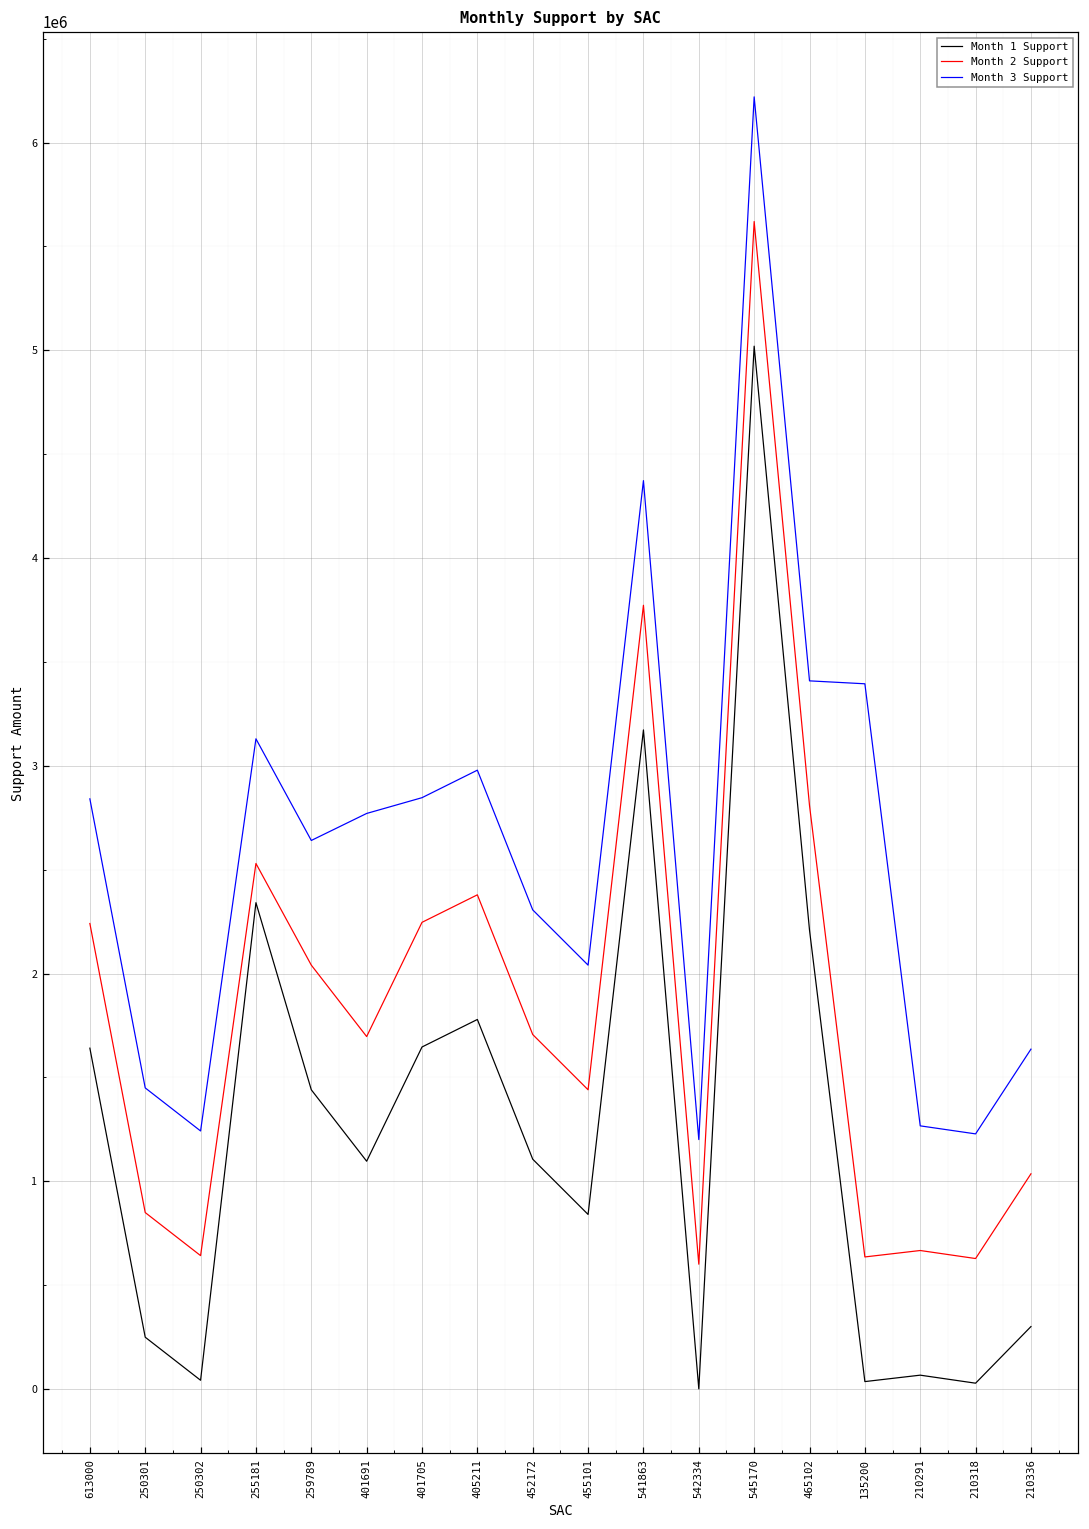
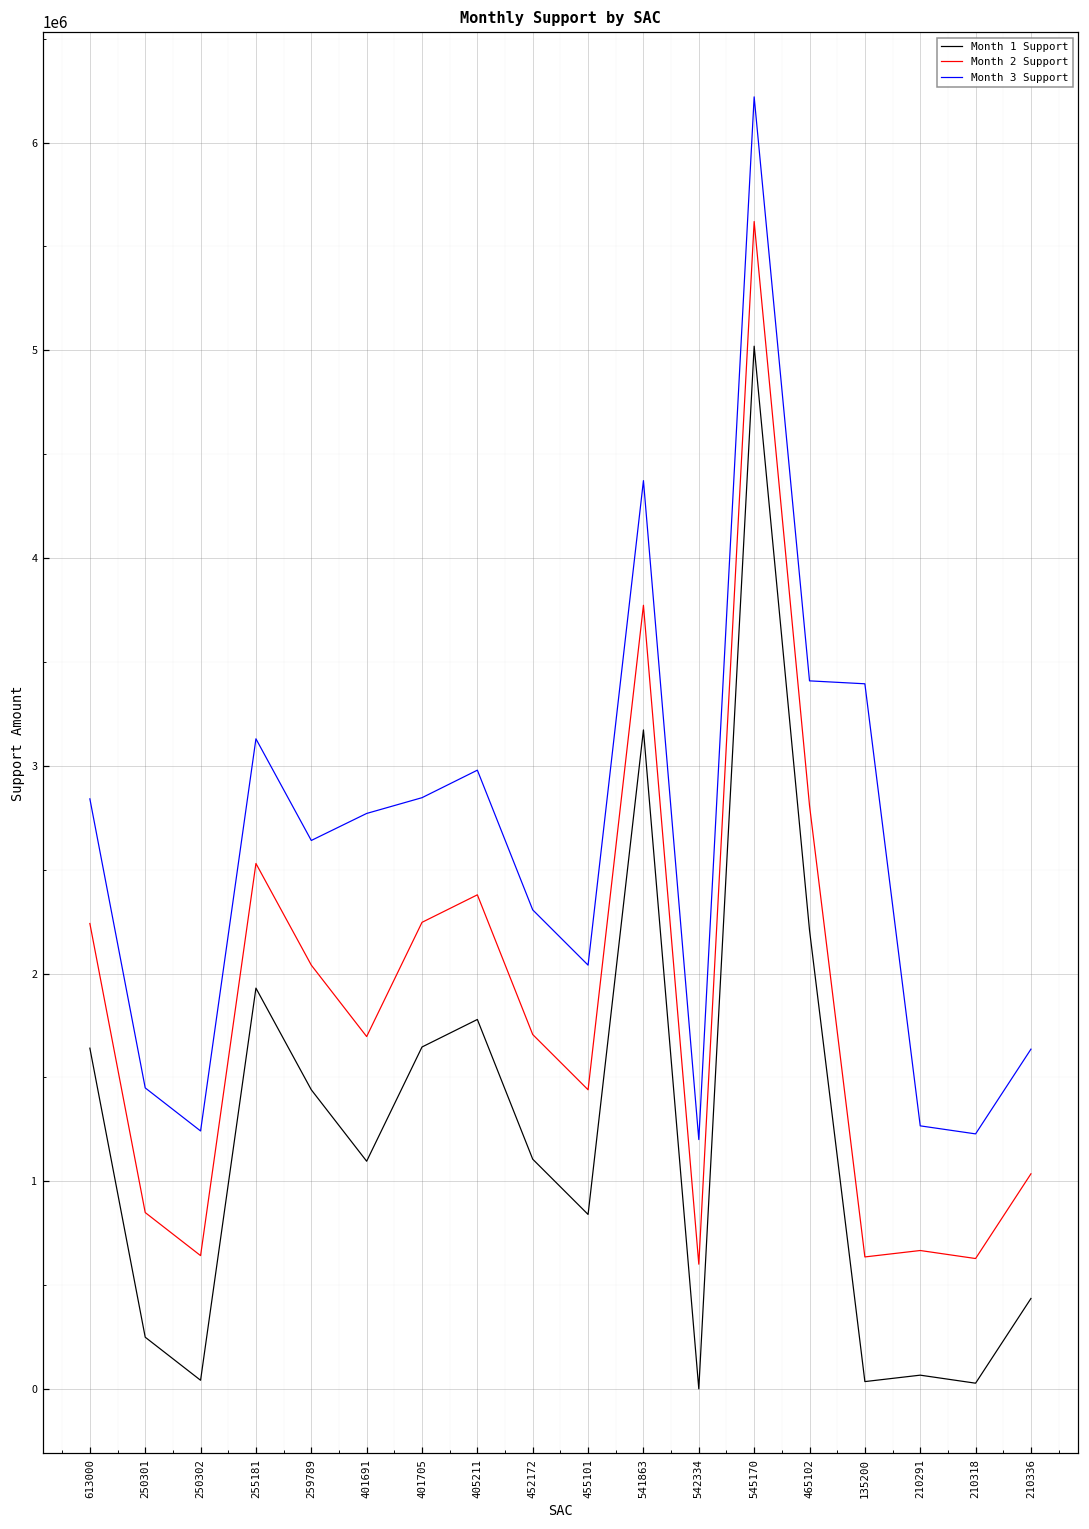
Month 1 Support, 255181: 2340000 -> 1930000
Month 1 Support, 210336: 300000 -> 440000
